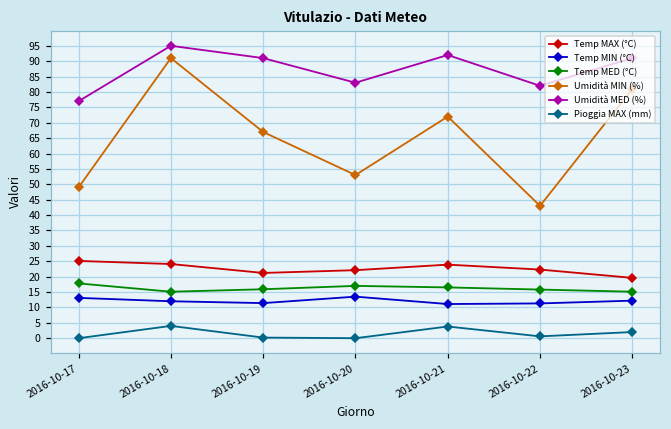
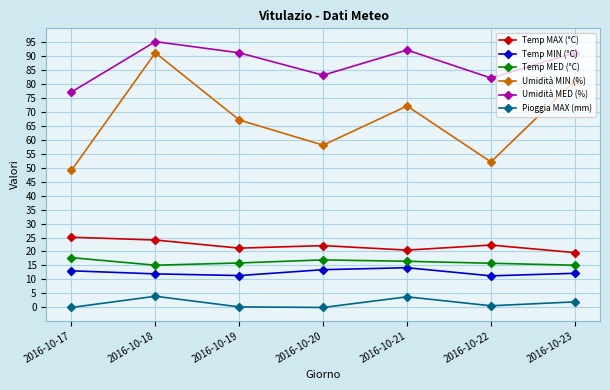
Umidità MIN (%), 2016-10-20: 53 -> 58
Temp MAX (°C), 2016-10-21: 24 -> 21
Temp MIN (°C), 2016-10-21: 11 -> 14
Umidità MIN (%), 2016-10-22: 43 -> 52
